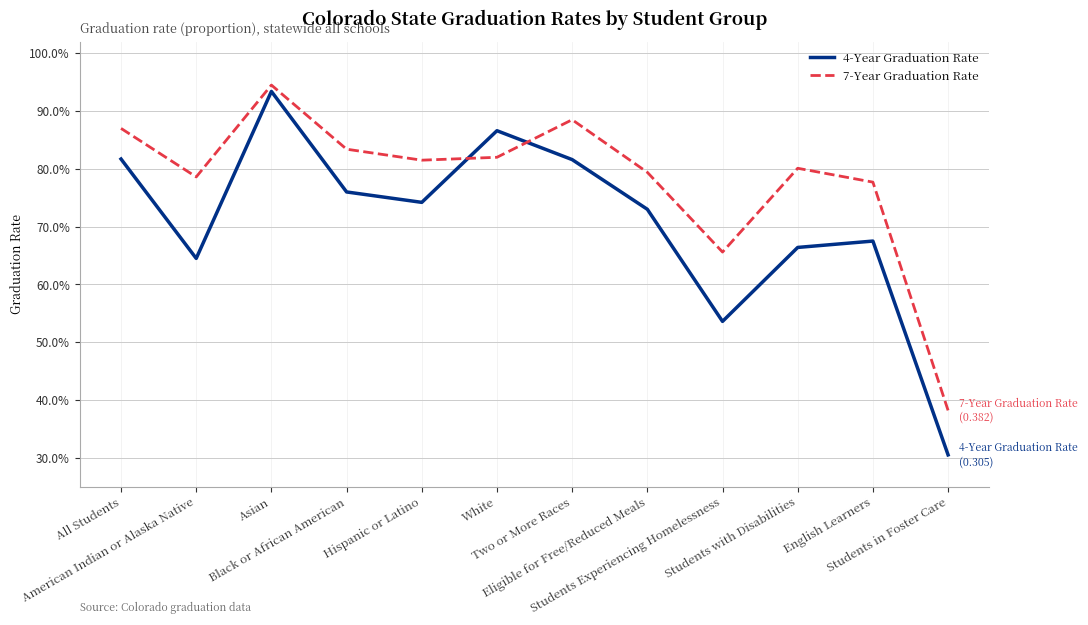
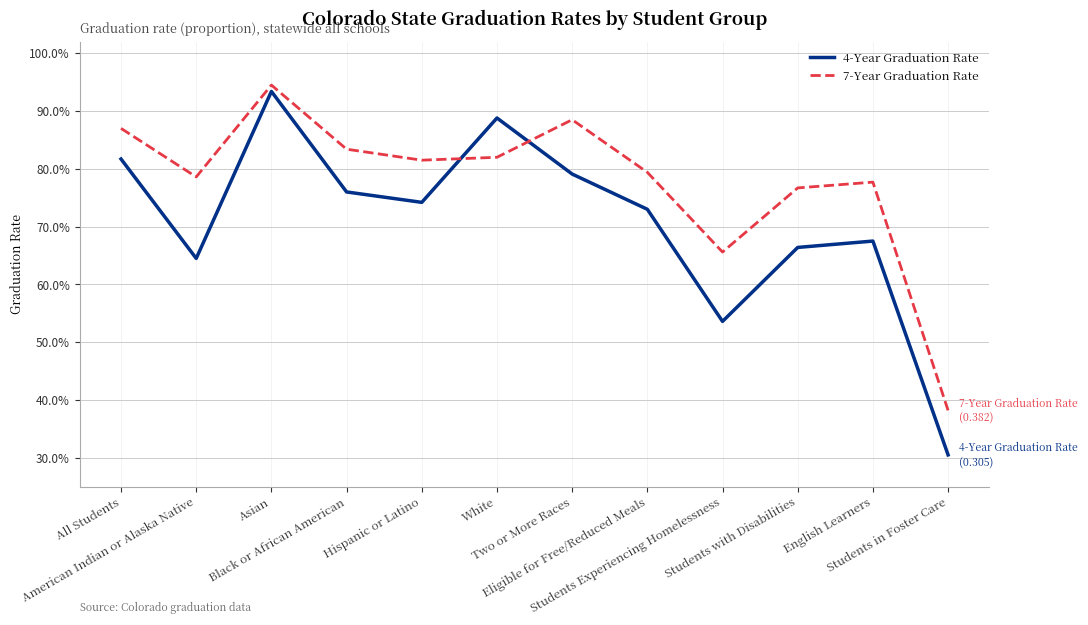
4-Year Graduation Rate, White: 87% -> 89%
4-Year Graduation Rate, Two or More Races: 82% -> 79%
7-Year Graduation Rate, Students with Disabilities: 80% -> 77%
